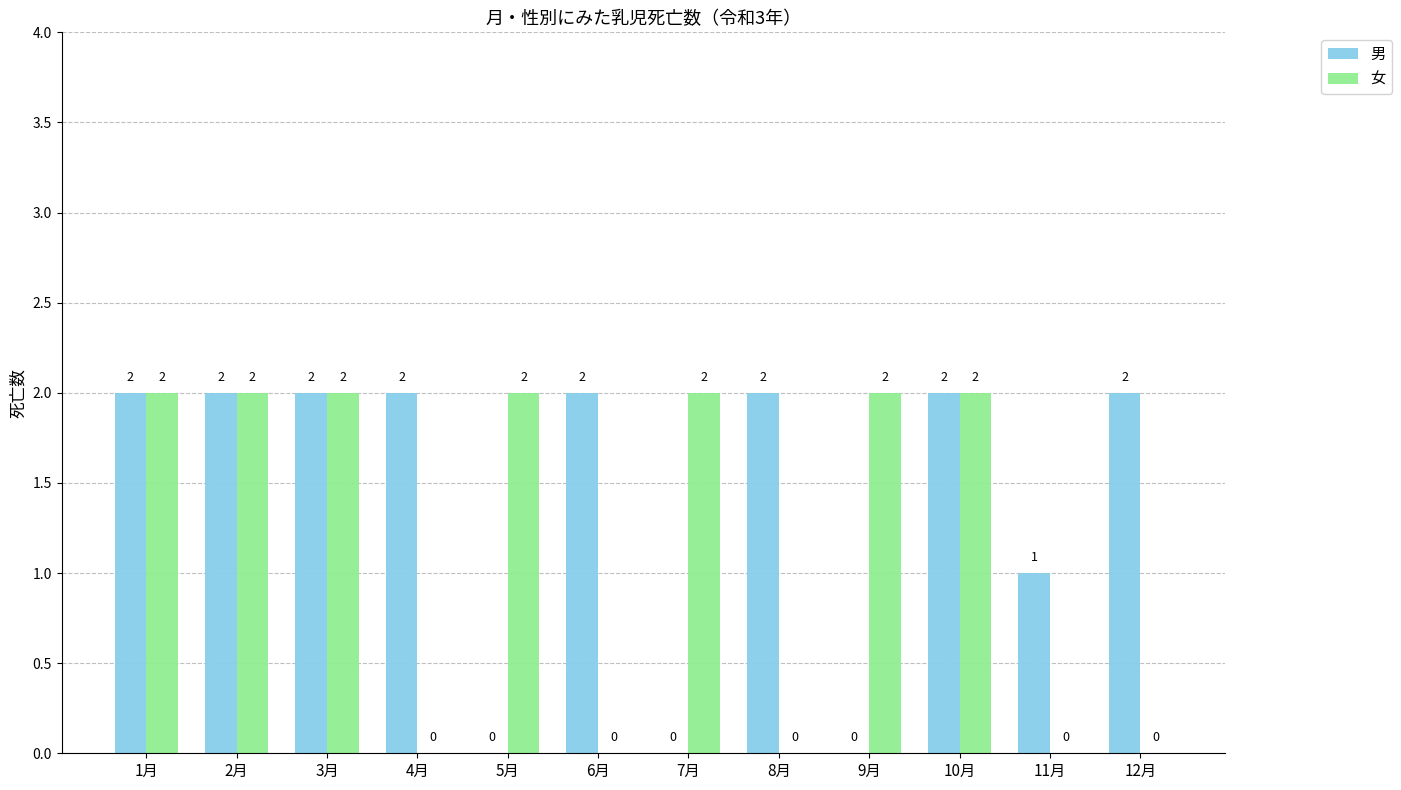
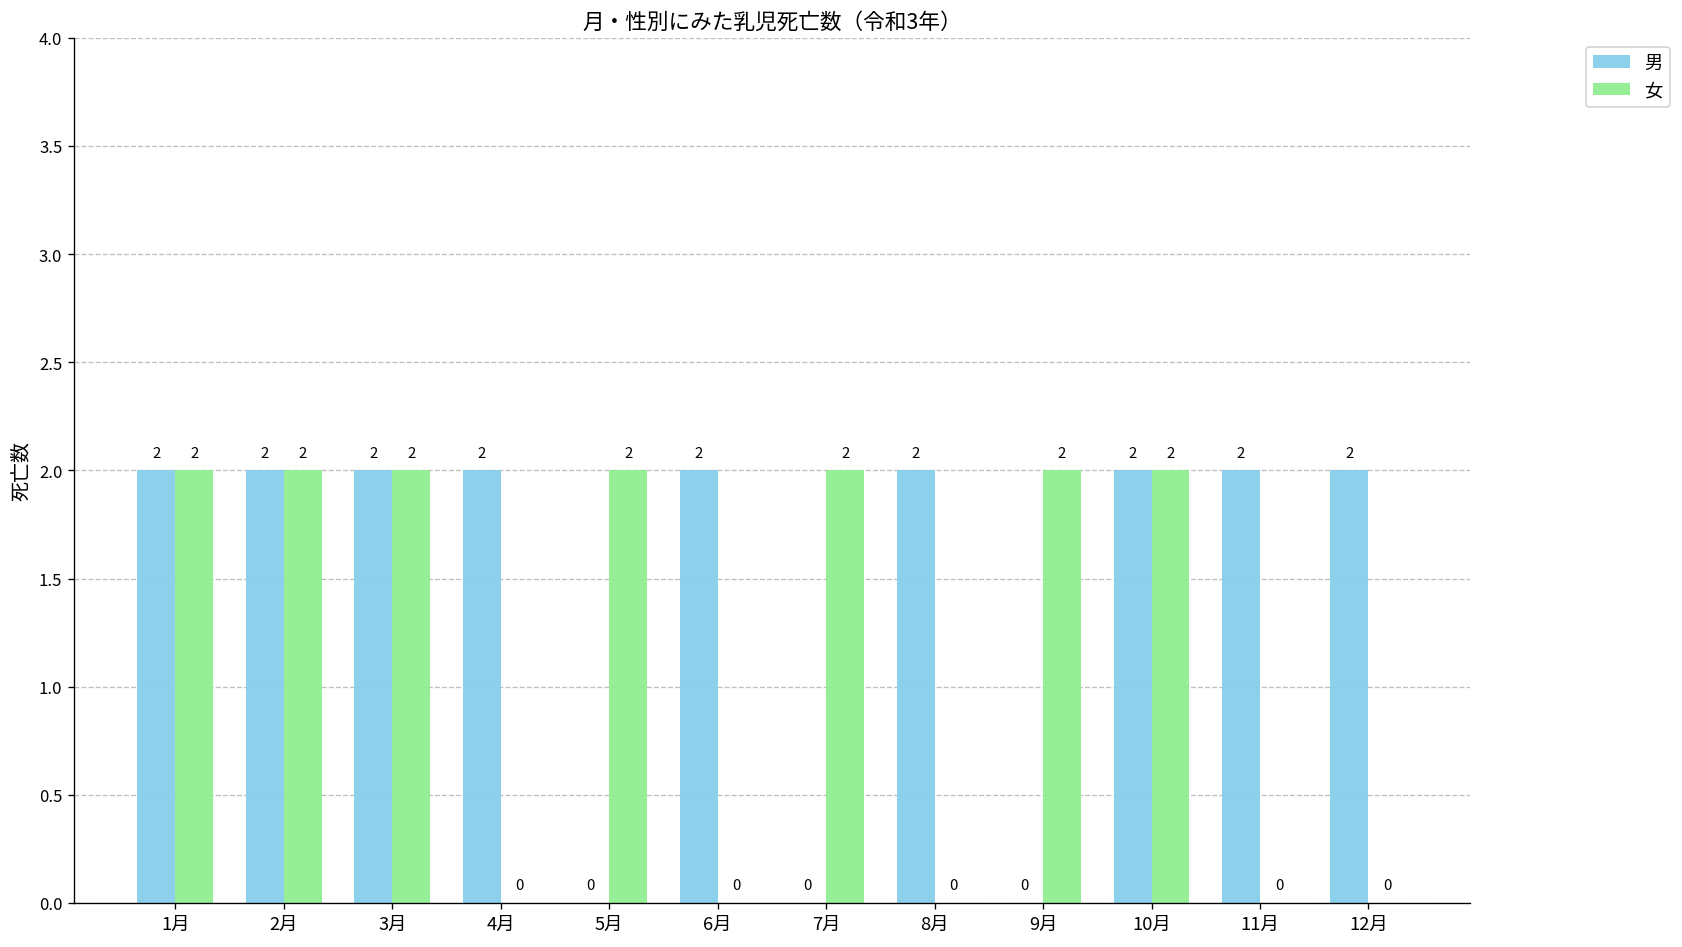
男, 11月: 1 -> 2
